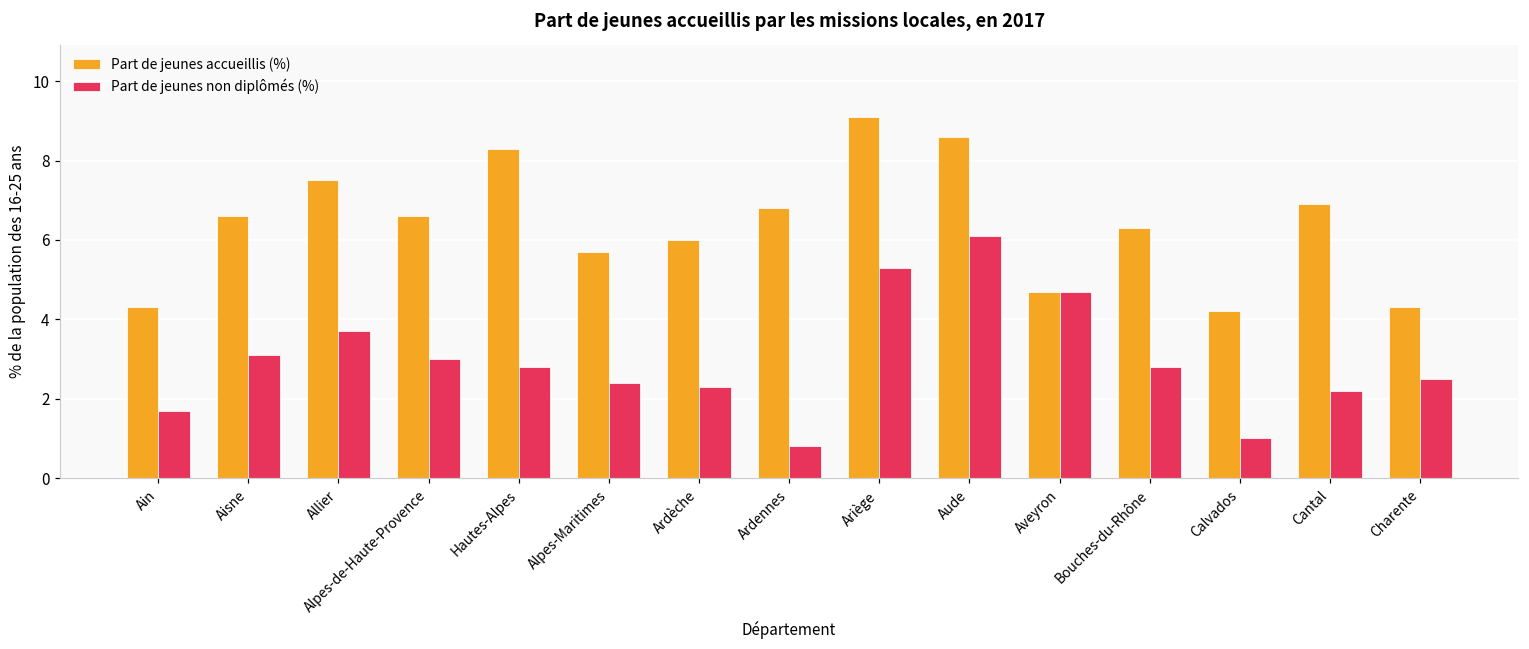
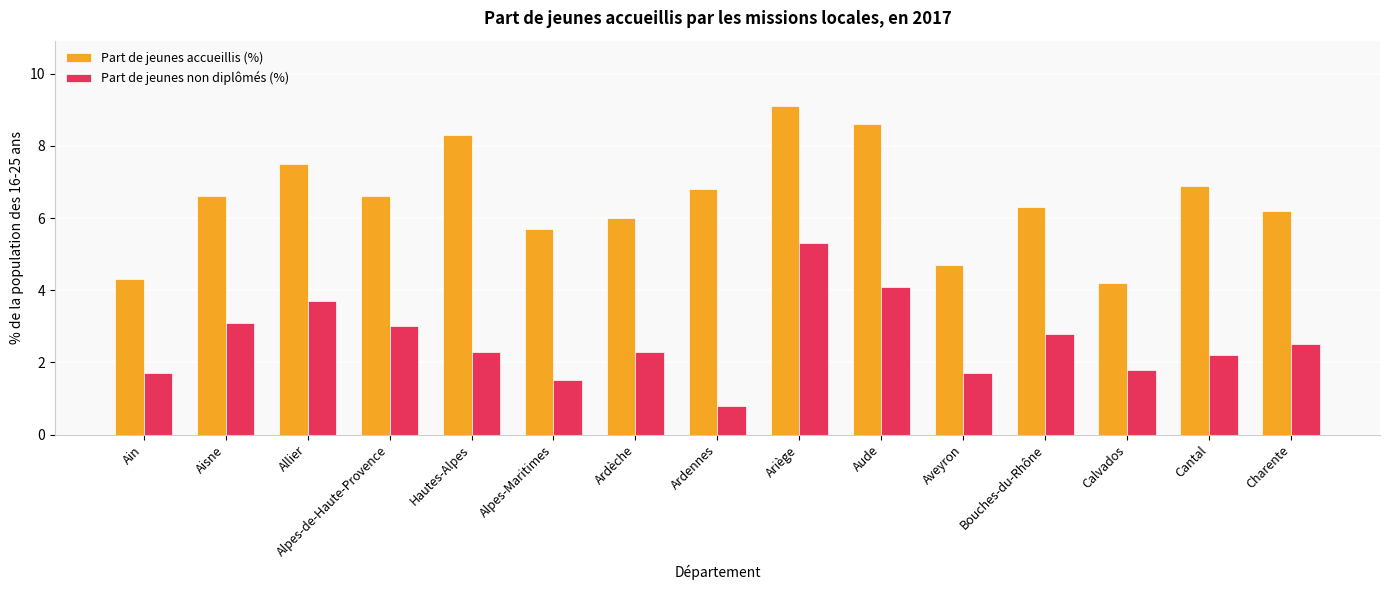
Part de jeunes non diplômés (%), Hautes-Alpes: 2.8 -> 2.3
Part de jeunes non diplômés (%), Alpes-Maritimes: 2.4 -> 1.5
Part de jeunes non diplômés (%), Aude: 6.1 -> 4.1
Part de jeunes non diplômés (%), Aveyron: 4.7 -> 1.7
Part de jeunes non diplômés (%), Calvados: 1.0 -> 1.8
Part de jeunes accueillis (%), Charente: 4.3 -> 6.2
